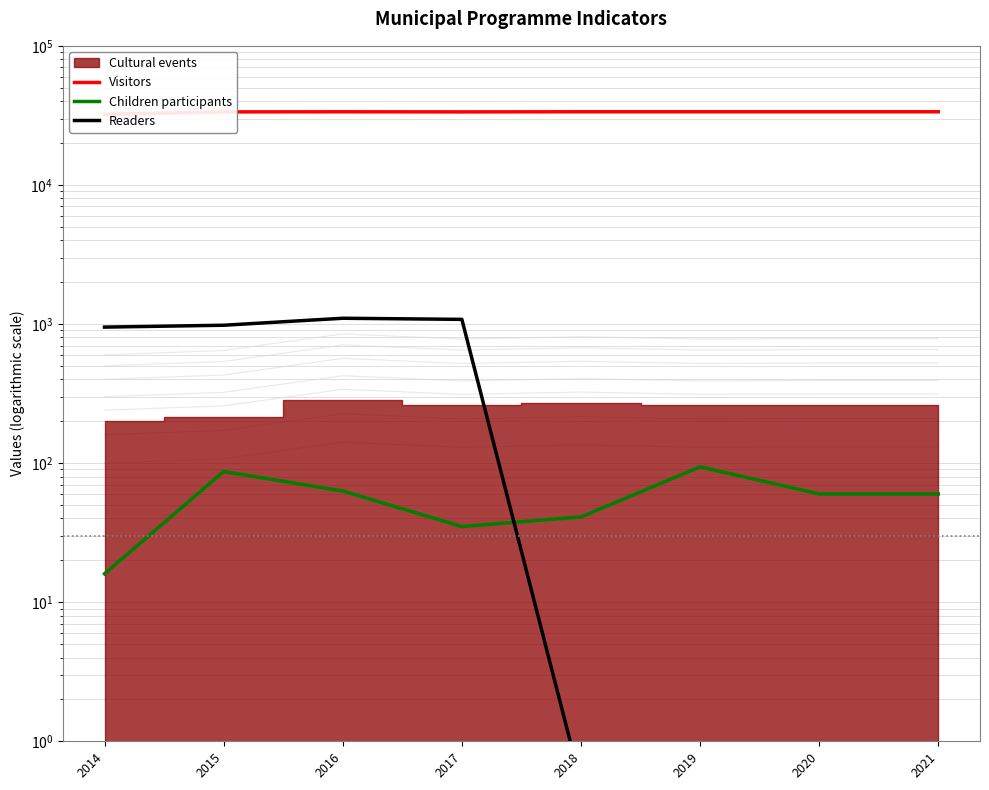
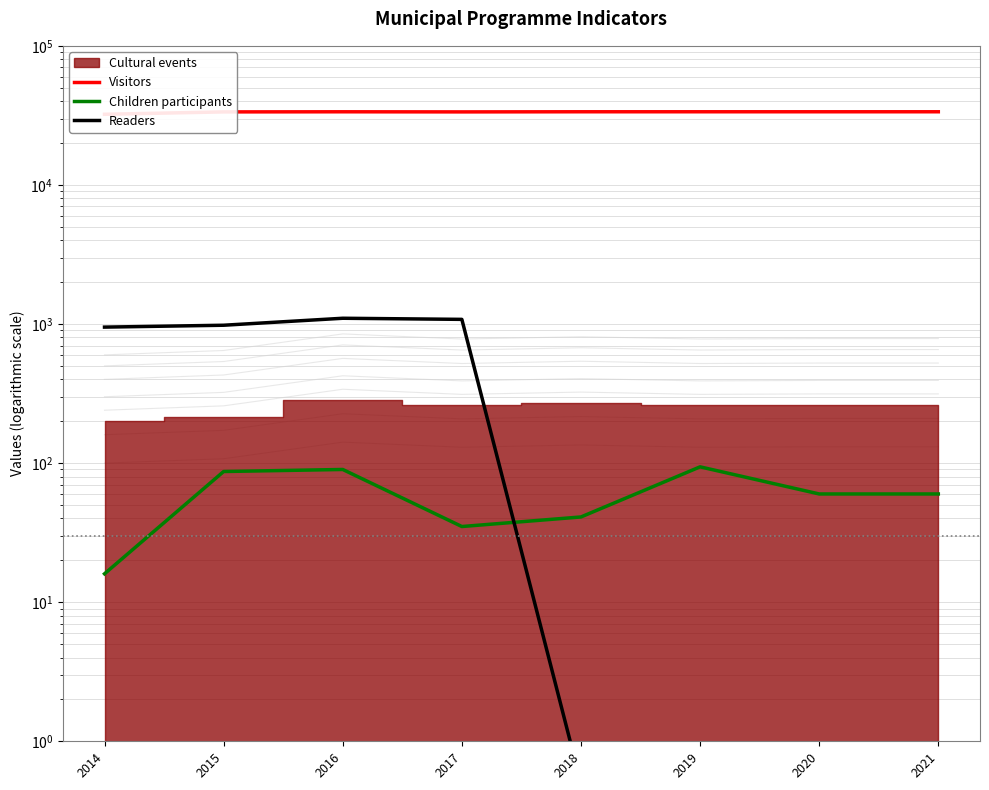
Children participants, 2016: 60 -> 90
